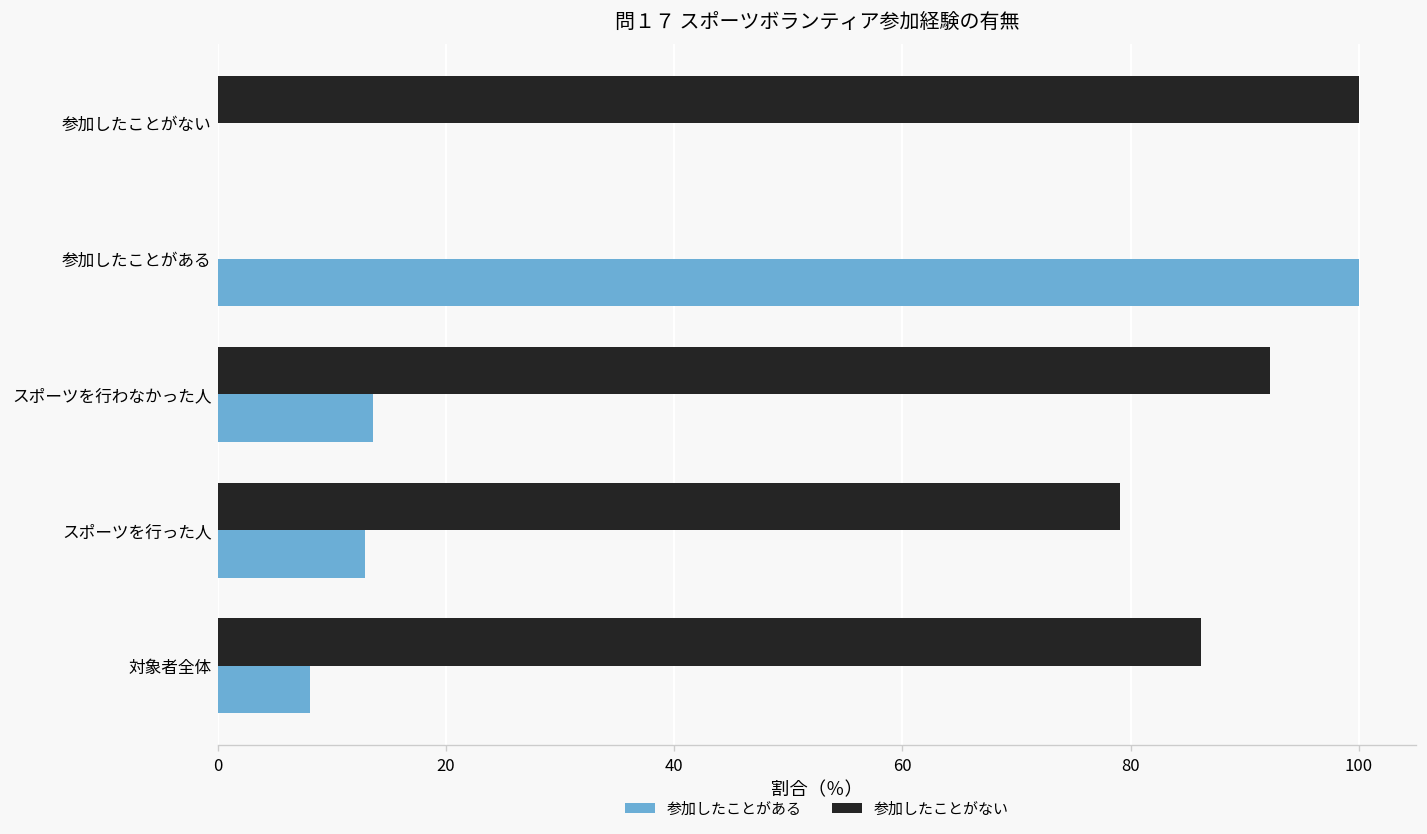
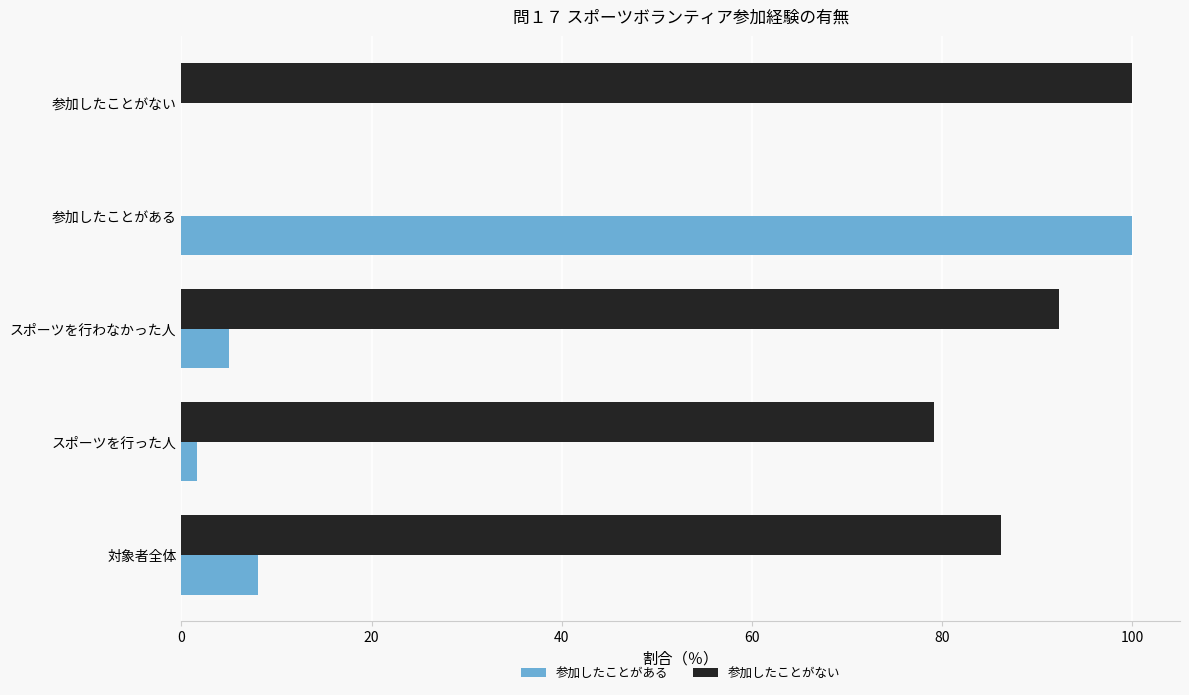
参加したことがある, スポーツを行わなかった人: 14 -> 5
参加したことがある, スポーツを行った人: 13 -> 2
